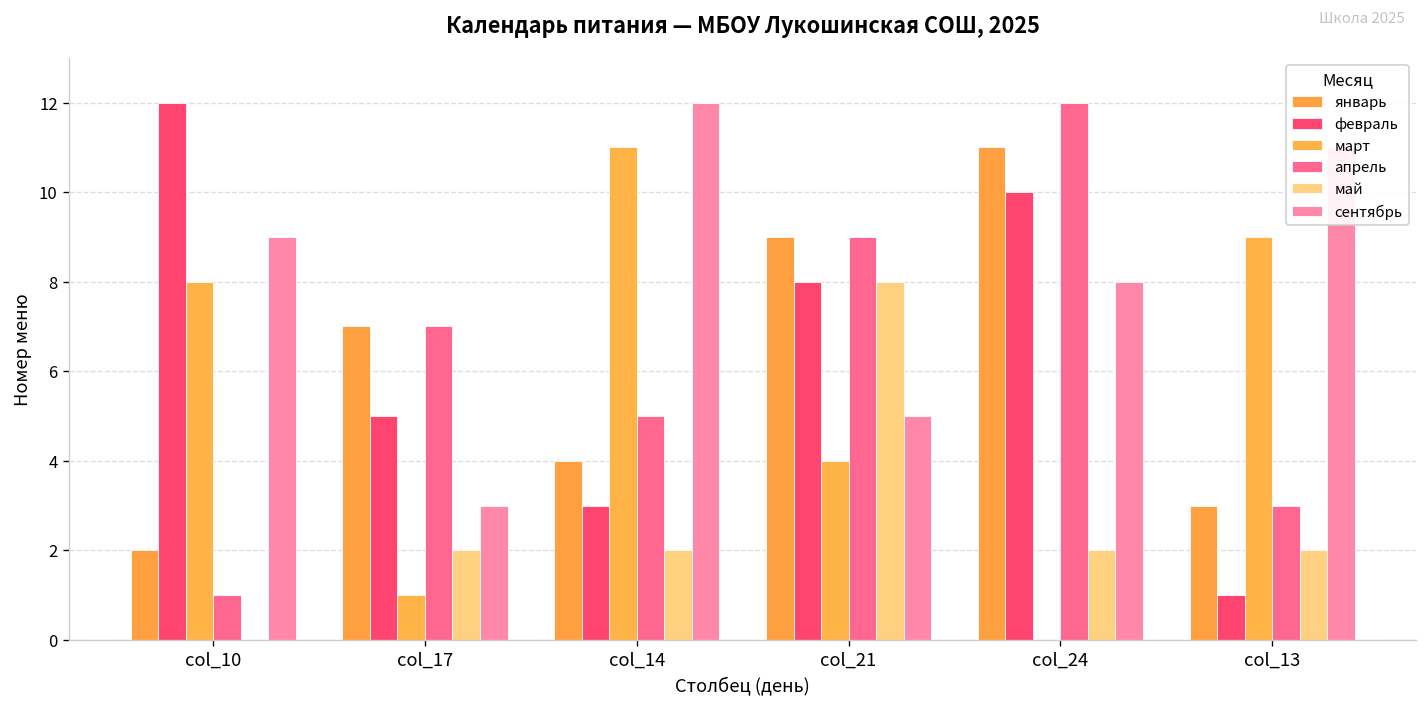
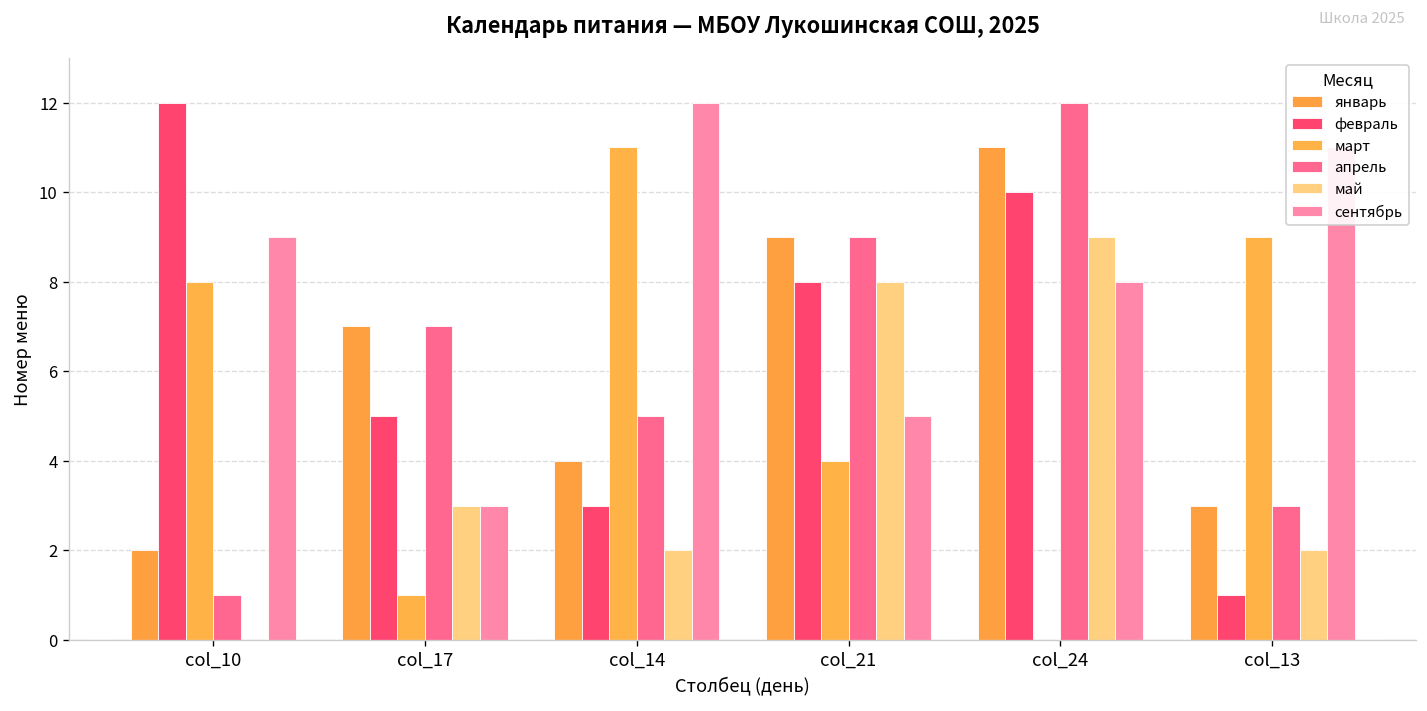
май, col_17: 2 -> 3
май, col_24: 2 -> 9
